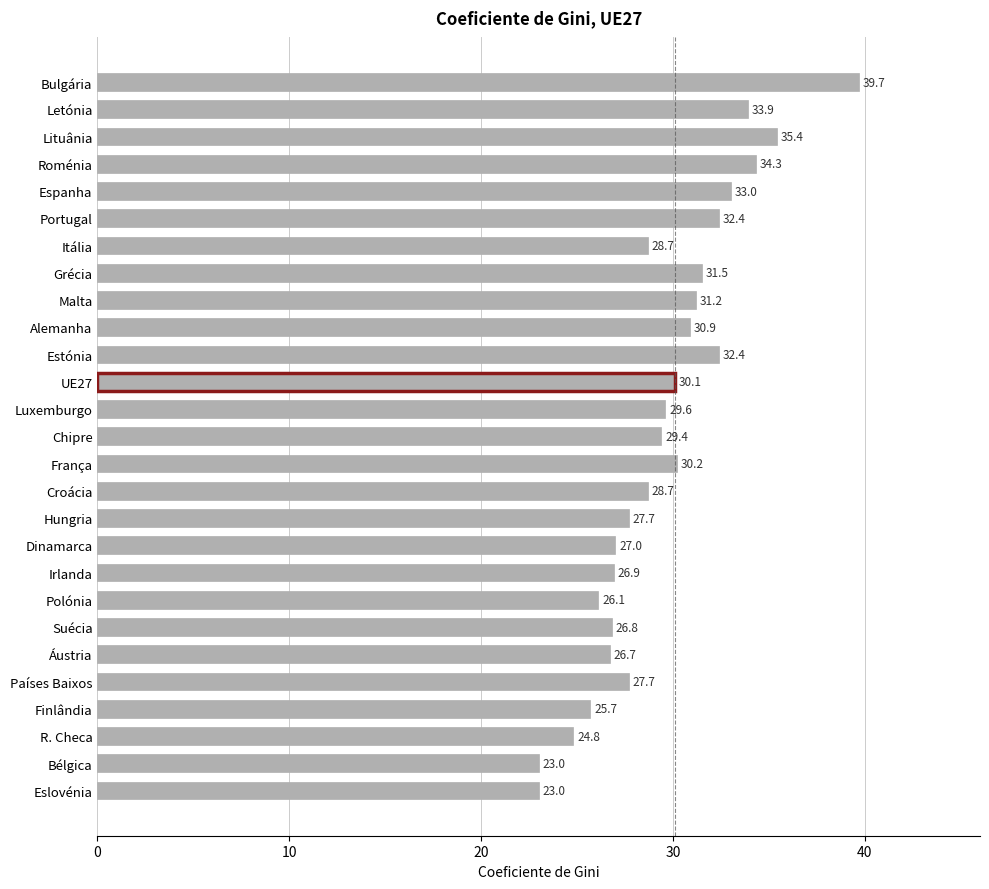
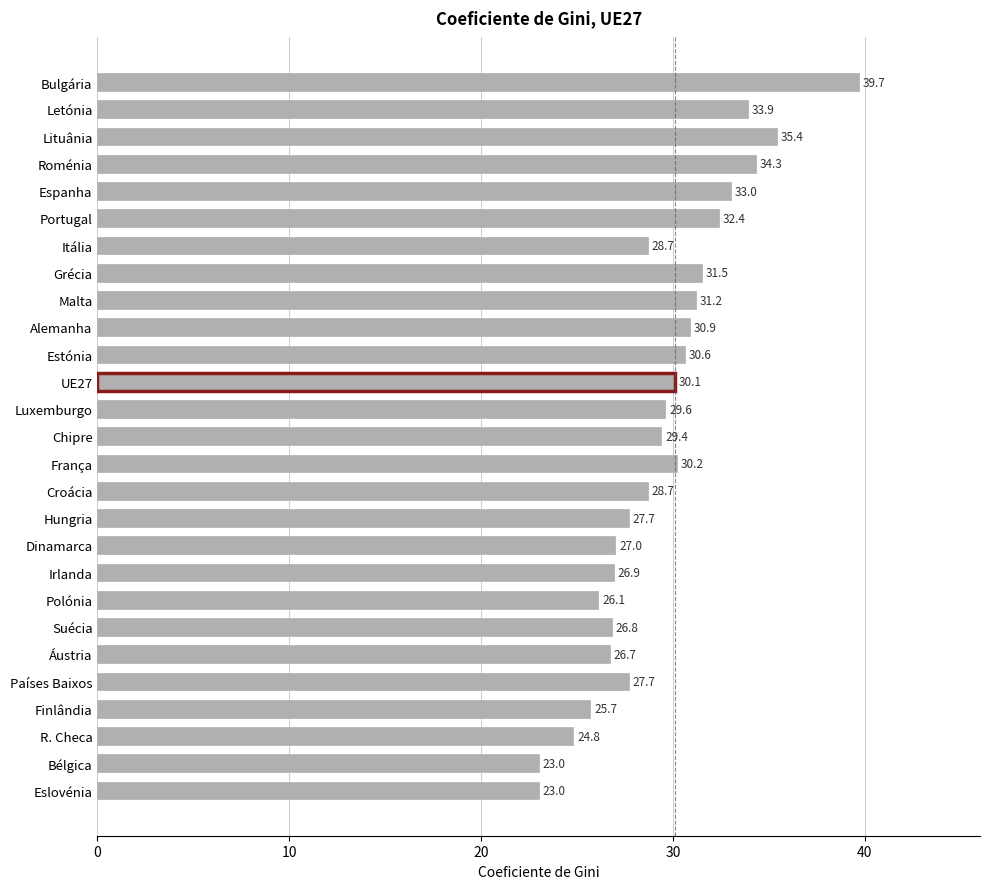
Estónia: 32.4 -> 30.6
